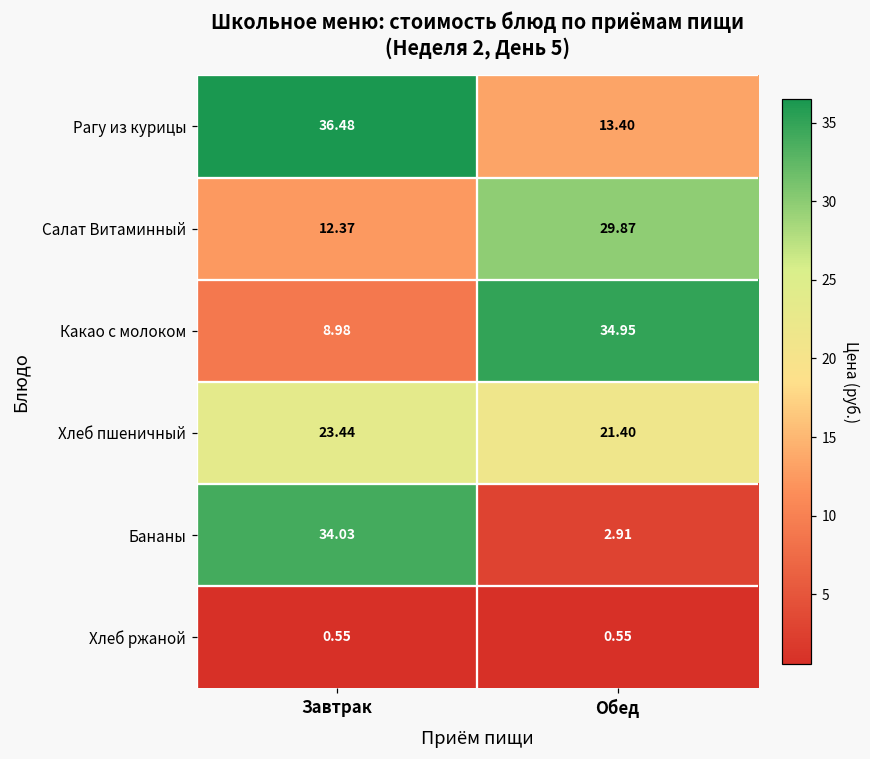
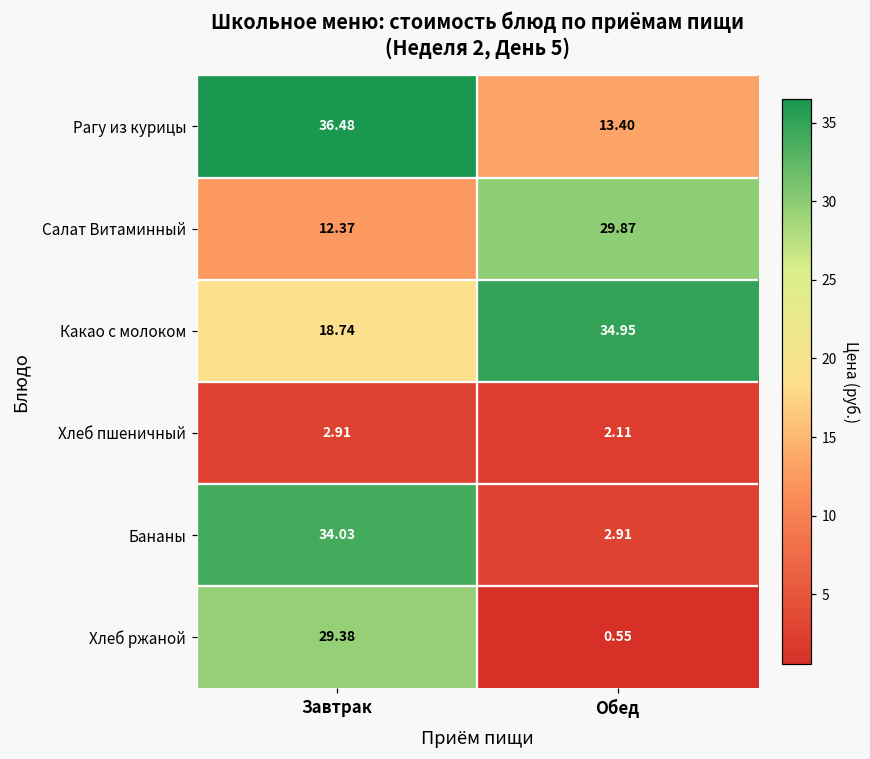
Какао с молоком, Завтрак: 8.98 -> 18.74
Хлеб пшеничный, Завтрак: 23.44 -> 2.91
Хлеб пшеничный, Обед: 21.40 -> 2.11
Хлеб ржаной, Завтрак: 0.55 -> 29.38
